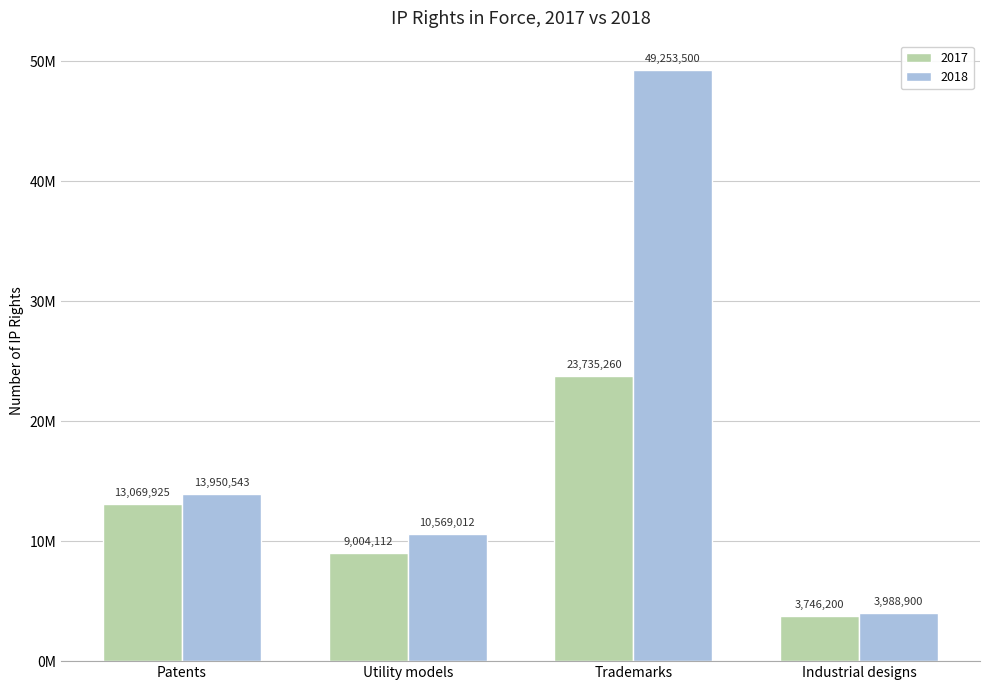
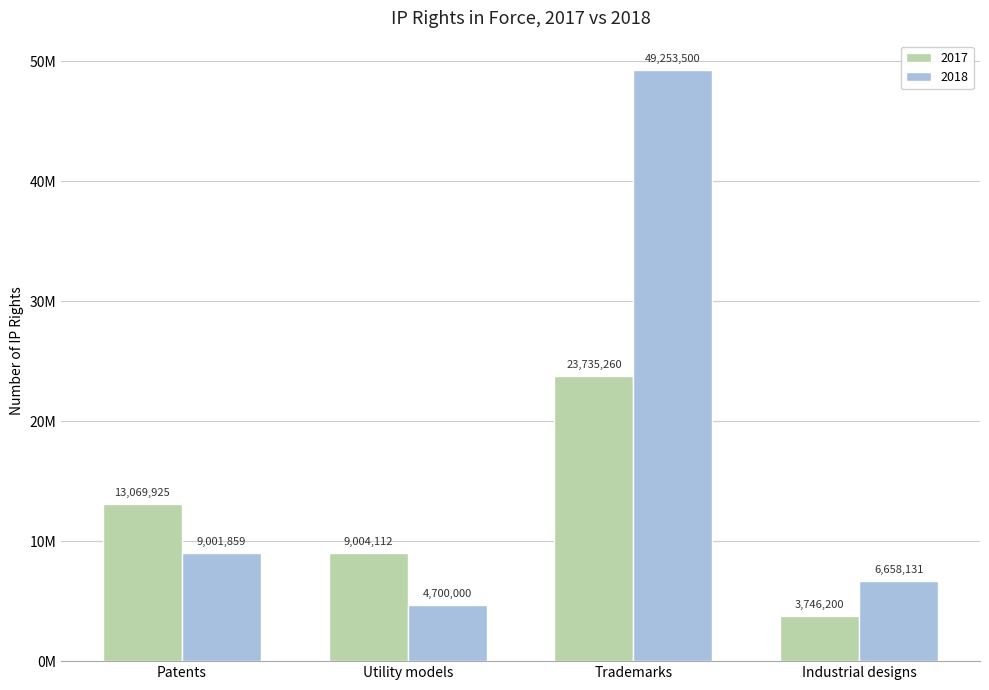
2018, Patents: 13,950,543 -> 9,001,859
2018, Utility models: 10,569,012 -> 4,700,000
2018, Industrial designs: 3,988,900 -> 6,658,131
